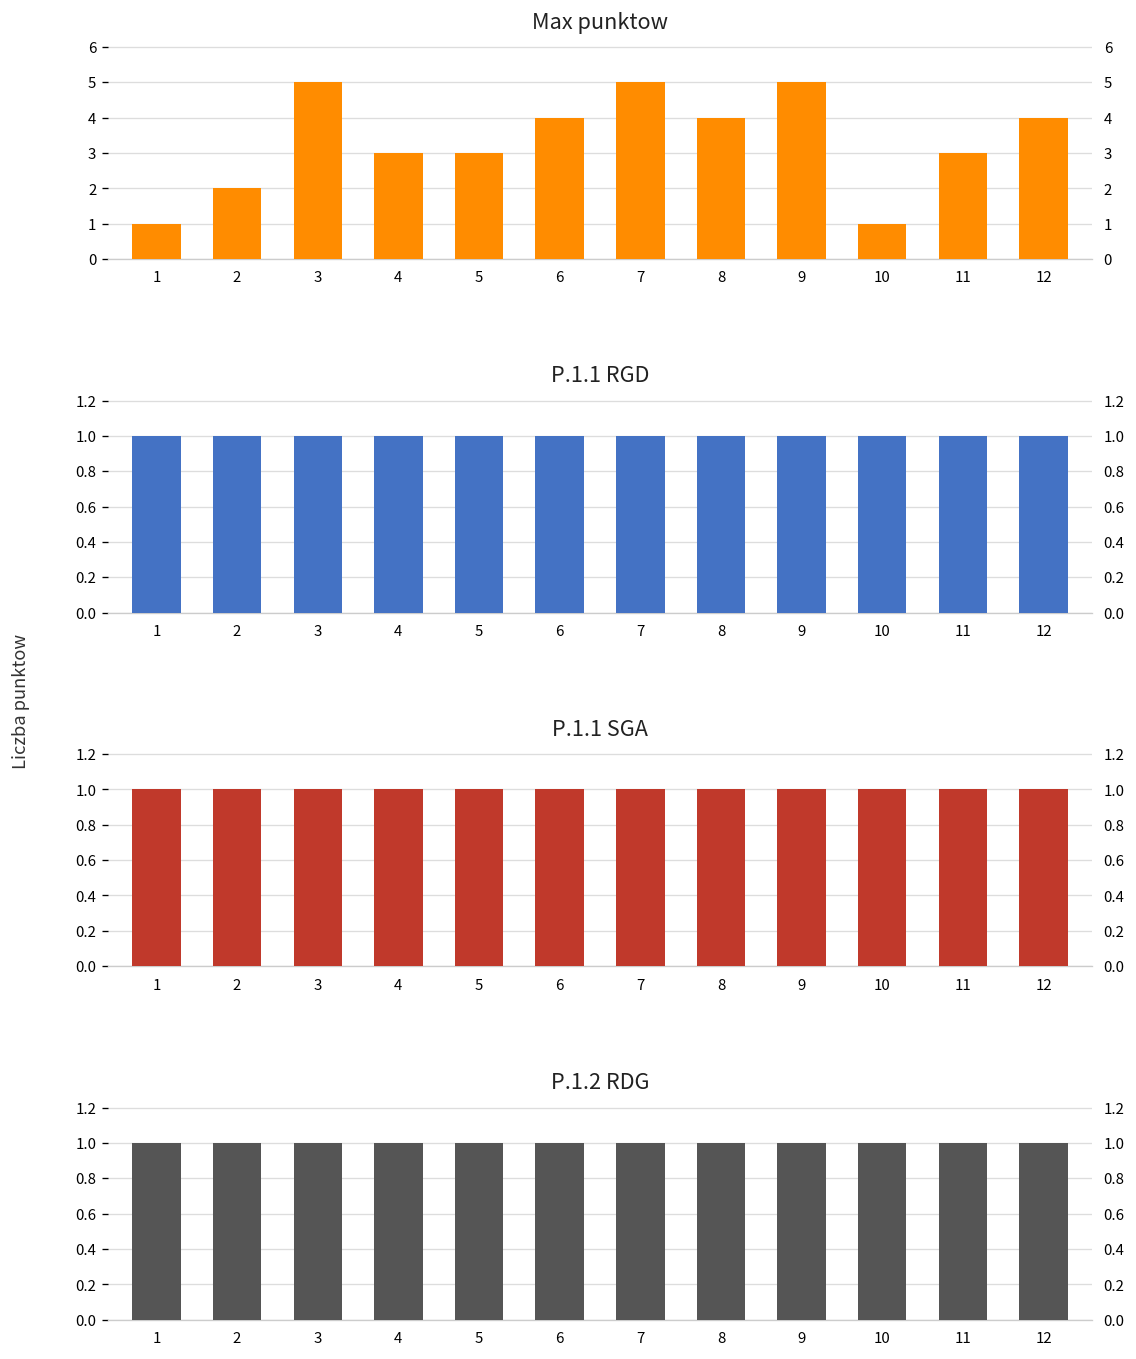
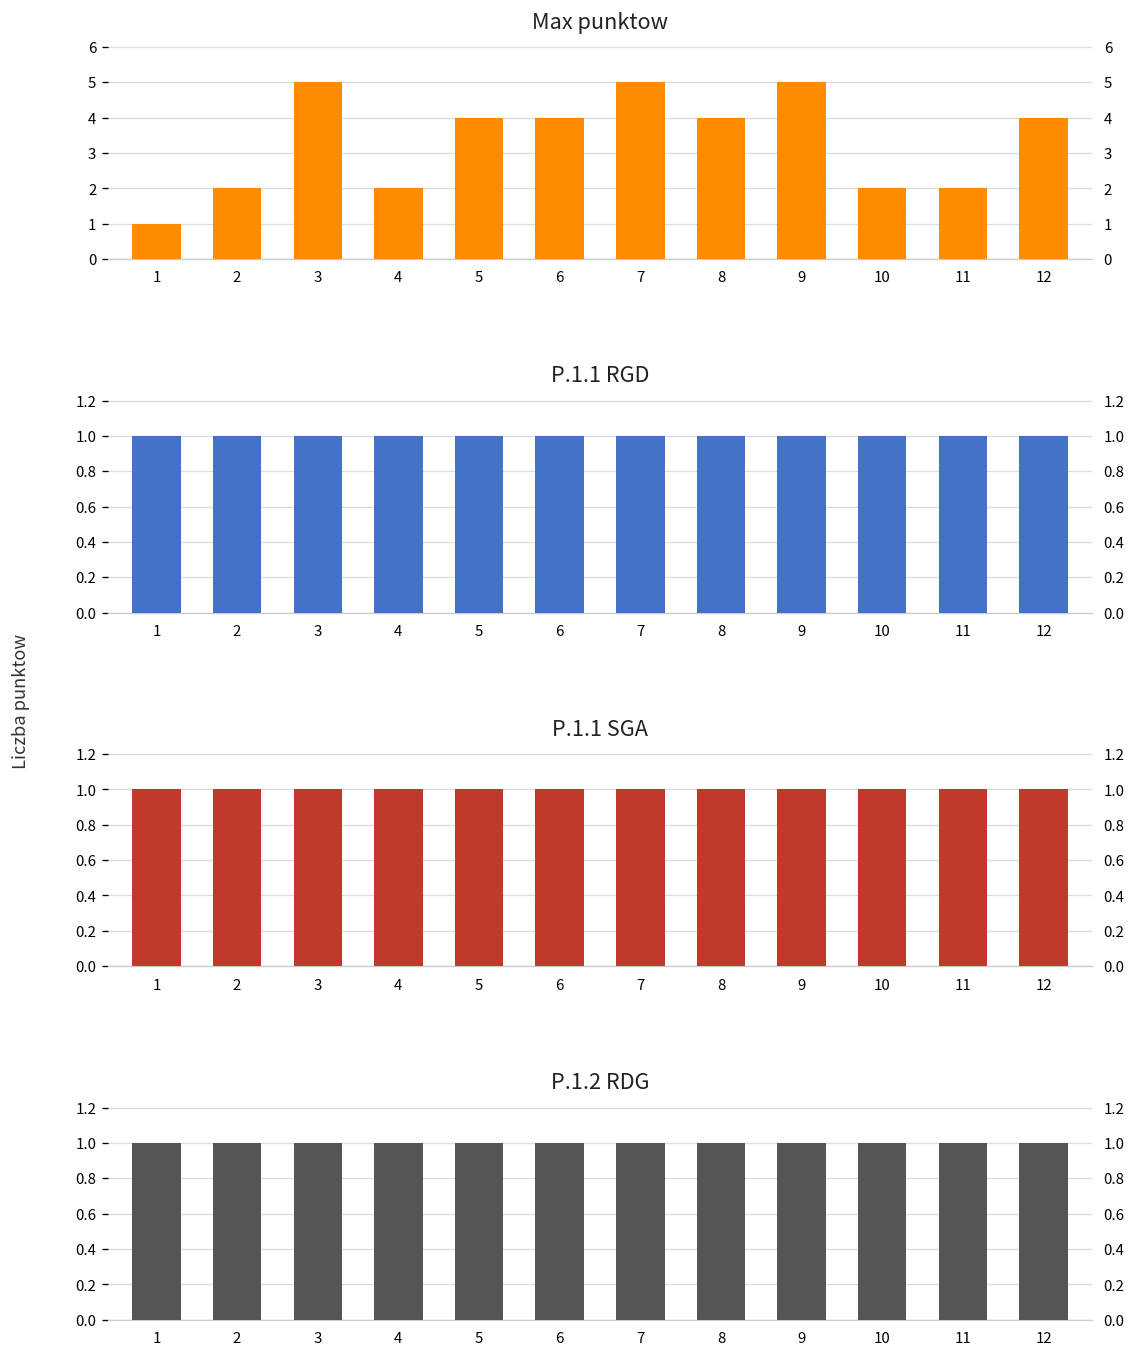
Max punktow, 4: 3 -> 2
Max punktow, 5: 3 -> 4
Max punktow, 10: 1 -> 2
Max punktow, 11: 3 -> 2
